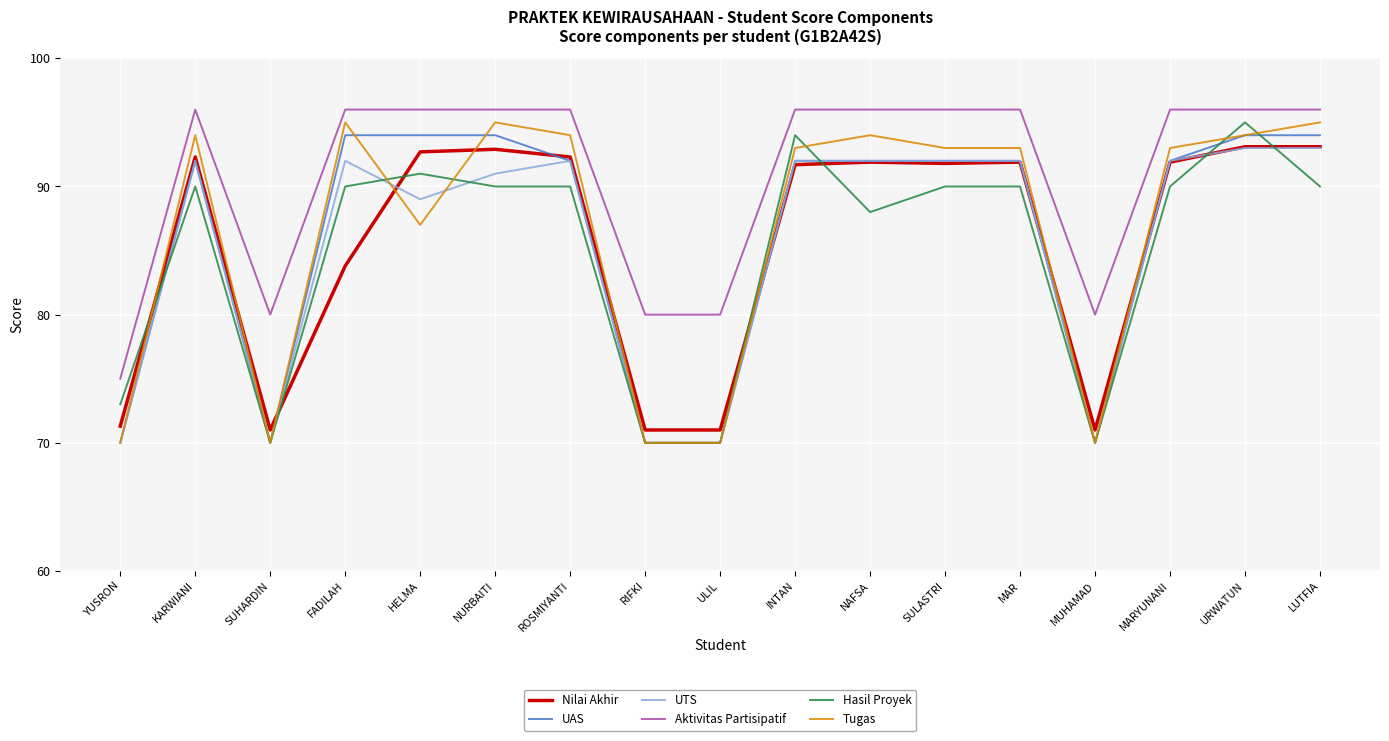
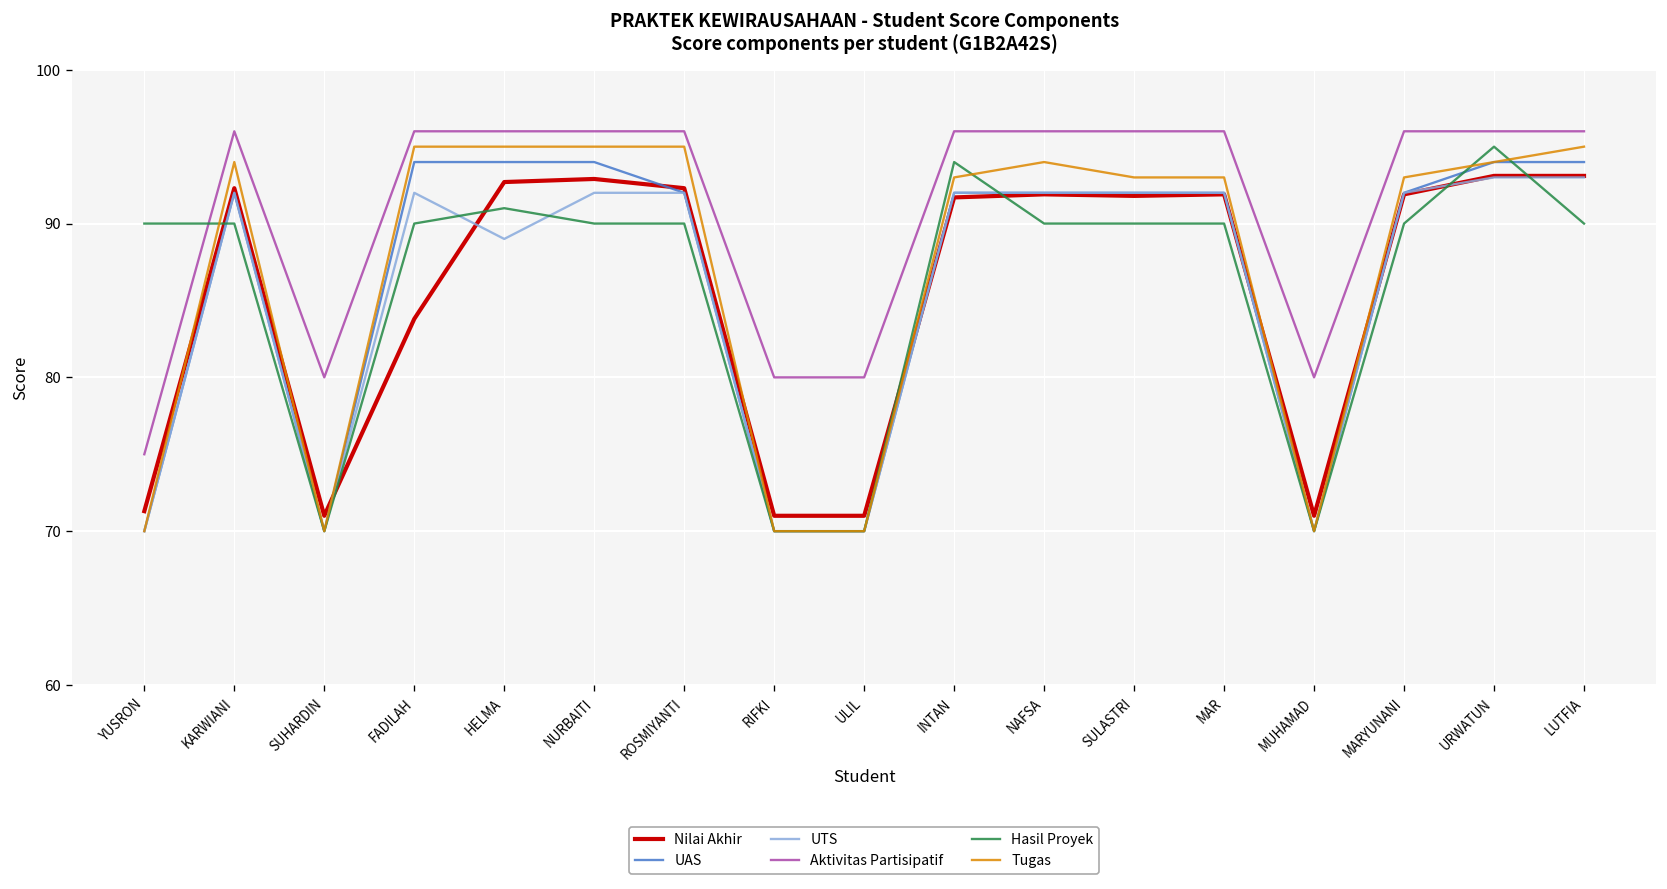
Hasil Proyek, YUSRON: 73 -> 90
Tugas, HELMA: 87 -> 95
UTS, NURBAITI: 91 -> 92
Tugas, ROSMIYANTI: 94 -> 95
Hasil Proyek, NAFSA: 88 -> 90
